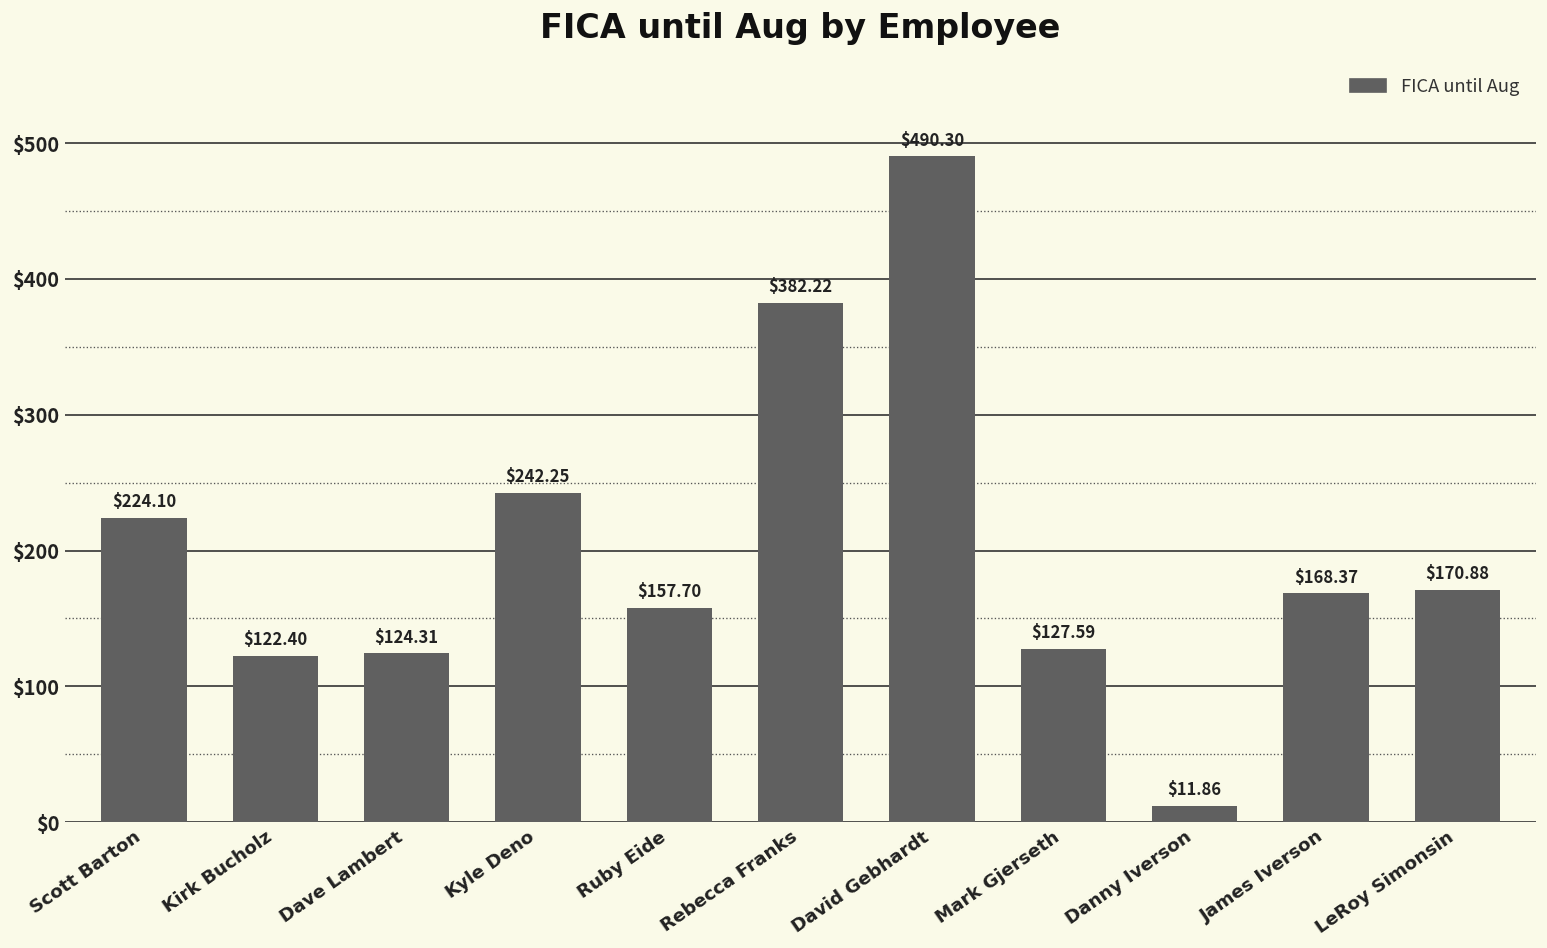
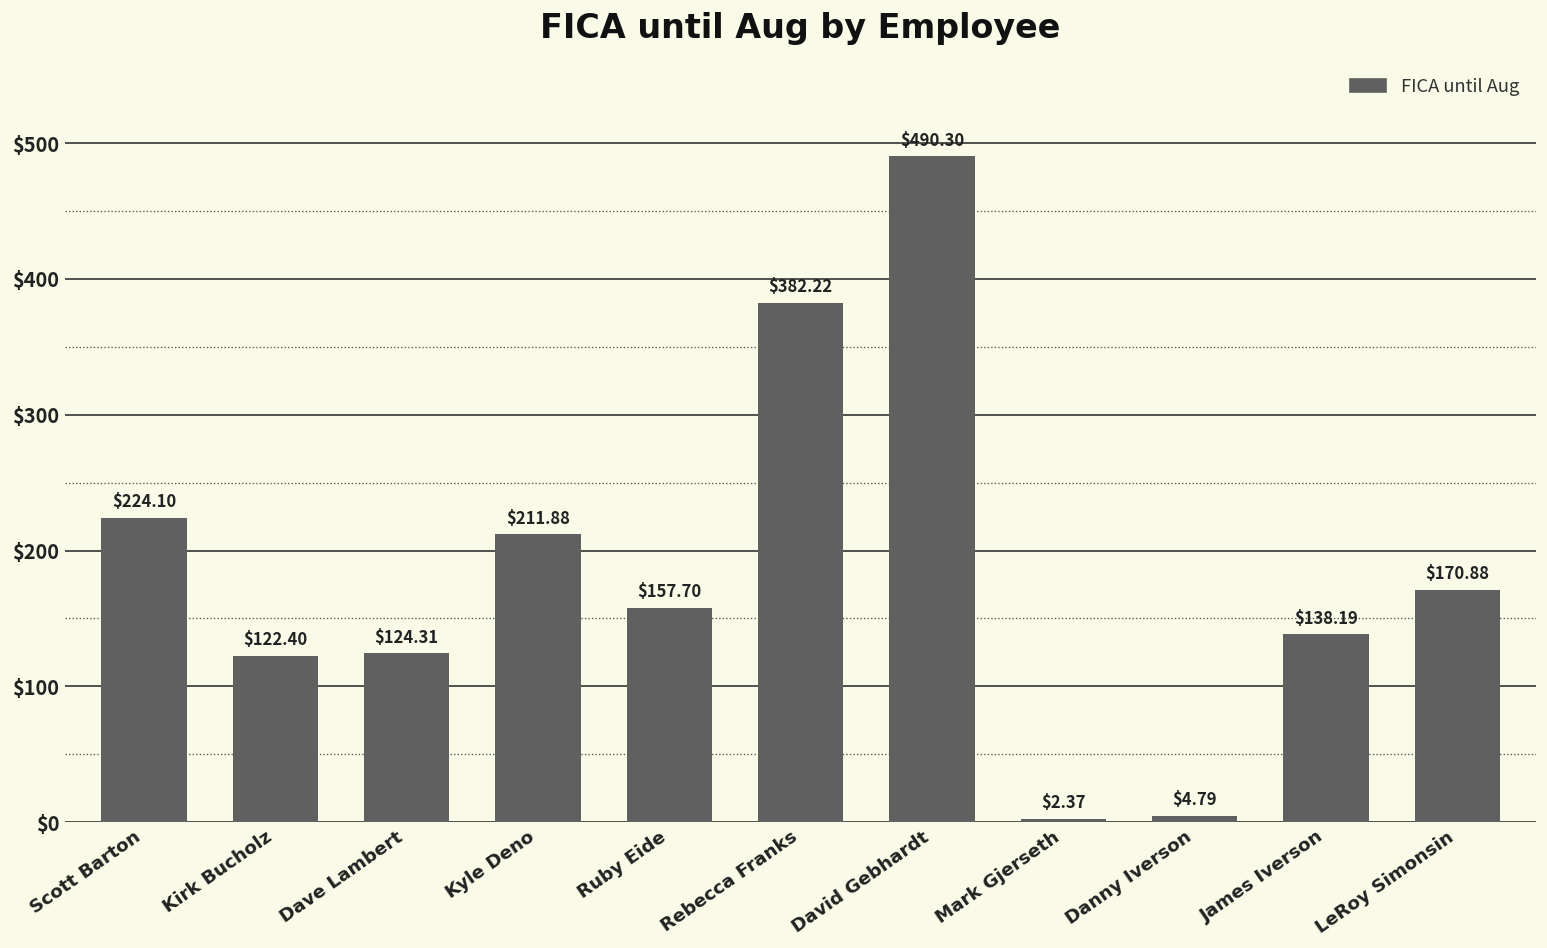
Kyle Deno: $242.25 -> $211.88
Mark Gjerseth: $127.59 -> $2.37
Danny Iverson: $11.86 -> $4.79
James Iverson: $168.37 -> $138.19
